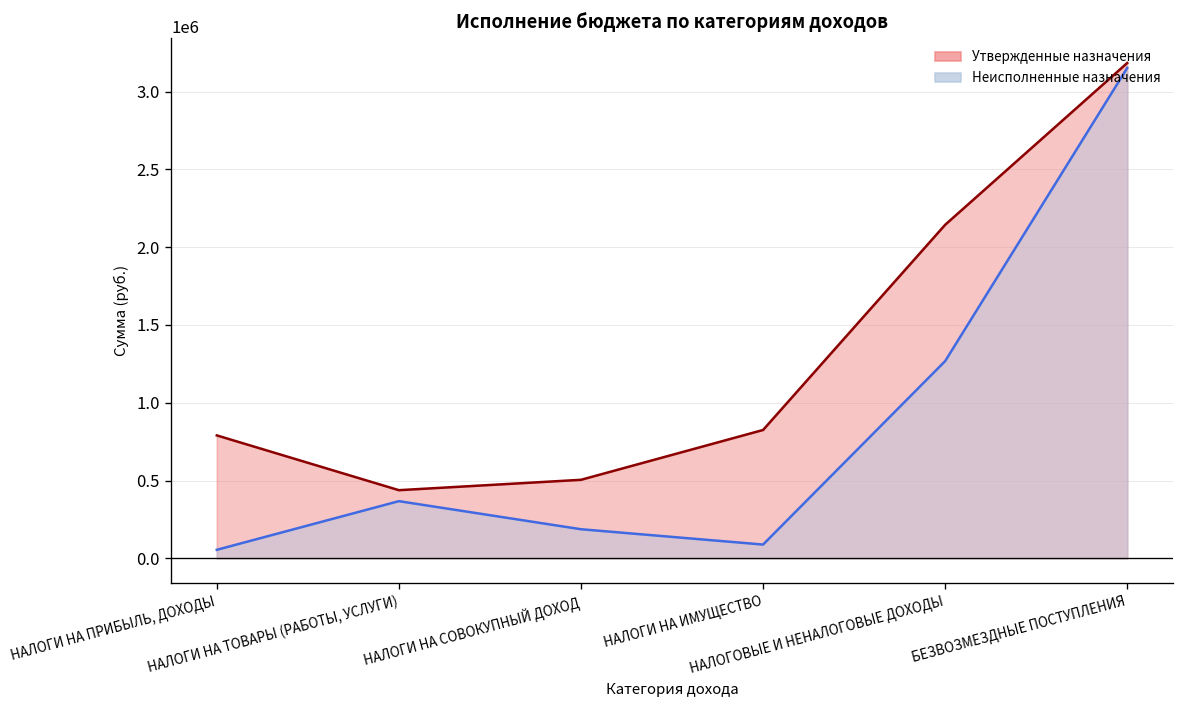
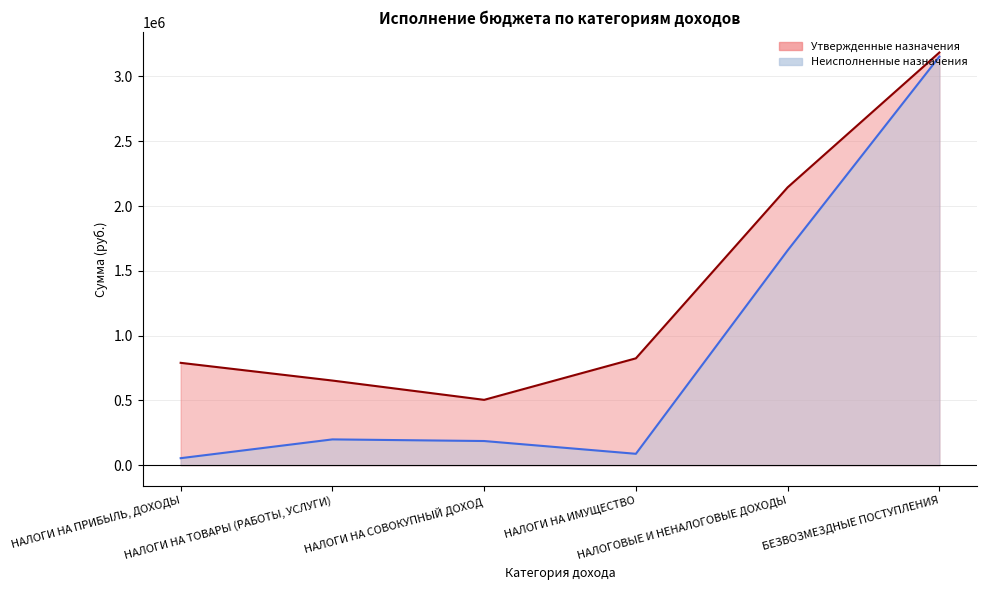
Утвержденные назначения, НАЛОГИ НА ТОВАРЫ (РАБОТЫ, УСЛУГИ): 440000 -> 650000
Неисполненные назначения, НАЛОГИ НА ТОВАРЫ (РАБОТЫ, УСЛУГИ): 370000 -> 200000
Неисполненные назначения, НАЛОГОВЫЕ И НЕНАЛОГОВЫЕ ДОХОДЫ: 1270000 -> 1660000
